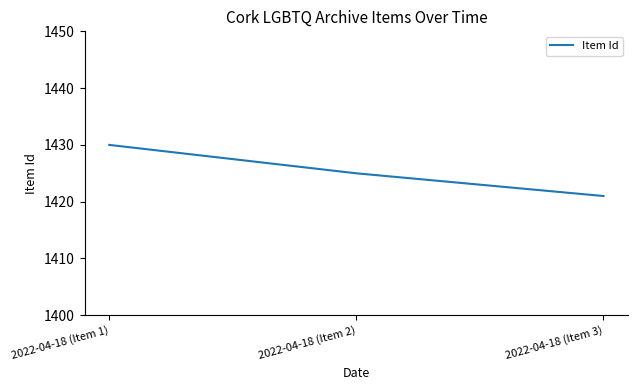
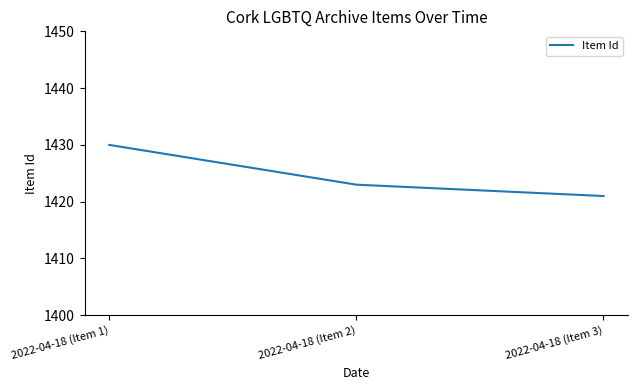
2022-04-18 (Item 2): 1425 -> 1423
